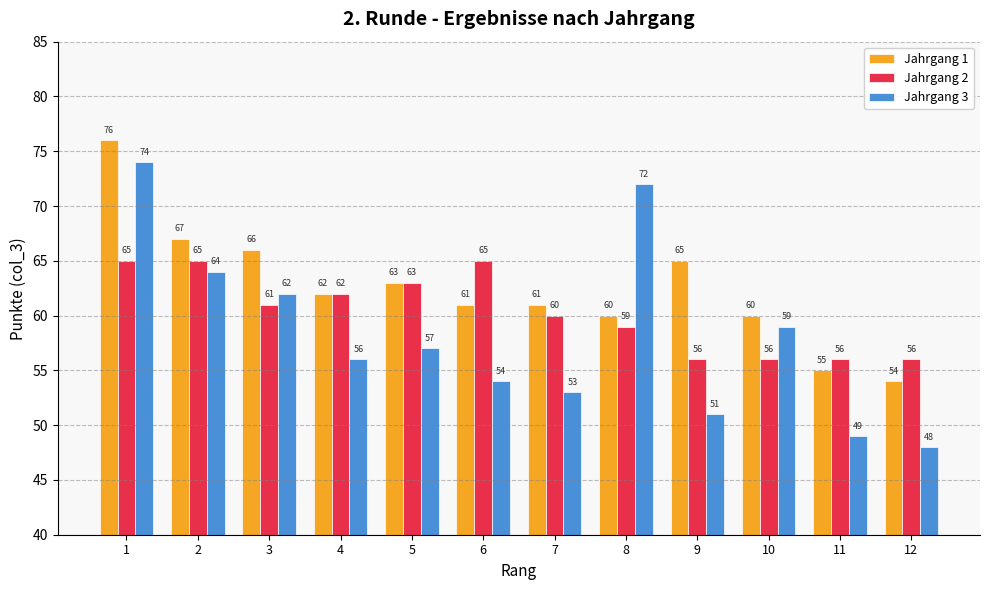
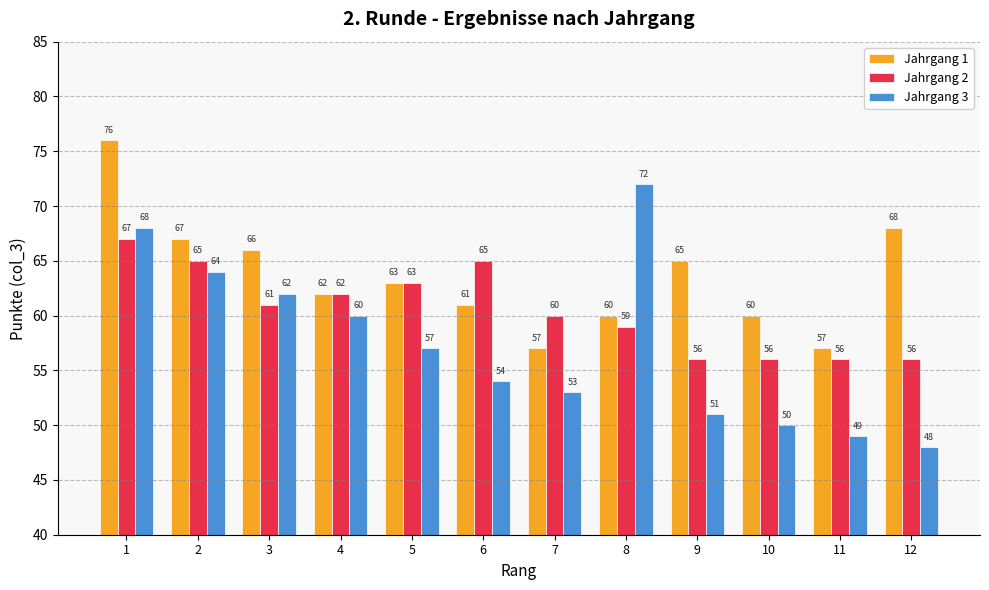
Jahrgang 2, 1: 65 -> 67
Jahrgang 3, 1: 74 -> 68
Jahrgang 3, 4: 56 -> 60
Jahrgang 1, 7: 61 -> 57
Jahrgang 3, 10: 59 -> 50
Jahrgang 1, 11: 55 -> 57
Jahrgang 1, 12: 54 -> 68
